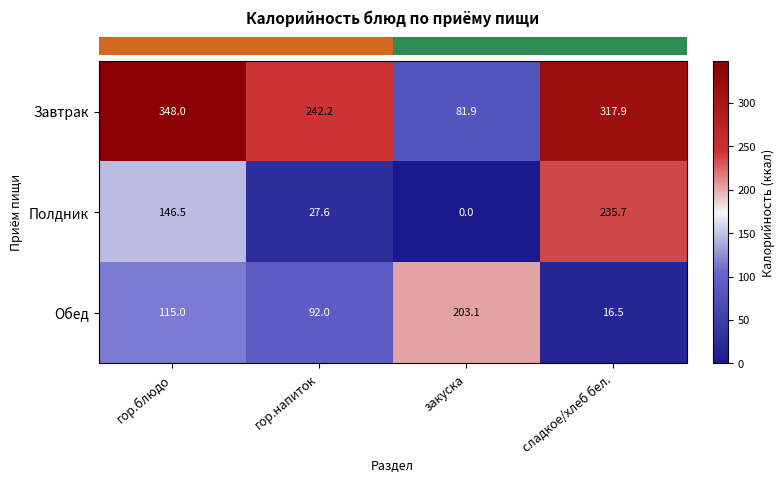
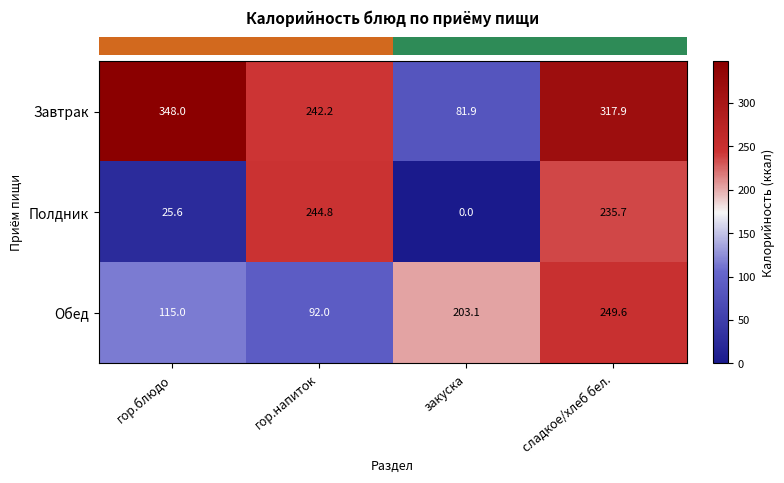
Полдник, гор.блюдо: 146.5 -> 25.6
Полдник, гор.напиток: 27.6 -> 244.8
Обед, сладкое/хлеб бел.: 16.5 -> 249.6
